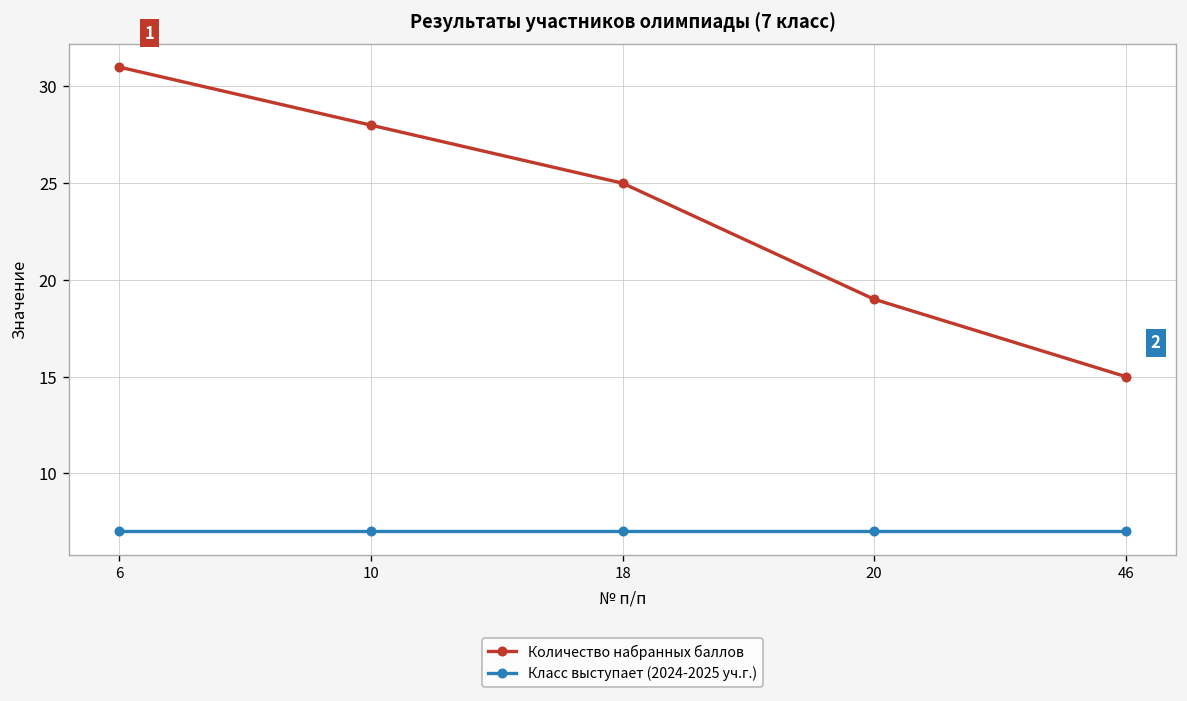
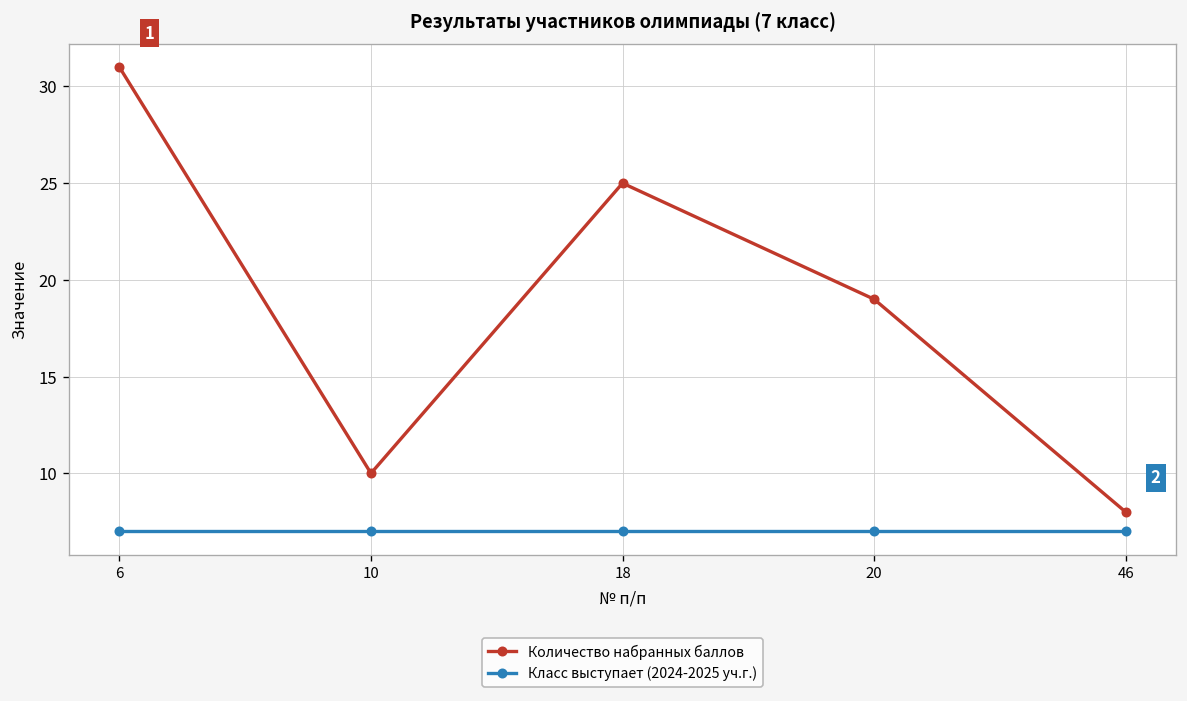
Количество набранных баллов, 10: 28 -> 10
Количество набранных баллов, 46: 15 -> 8
